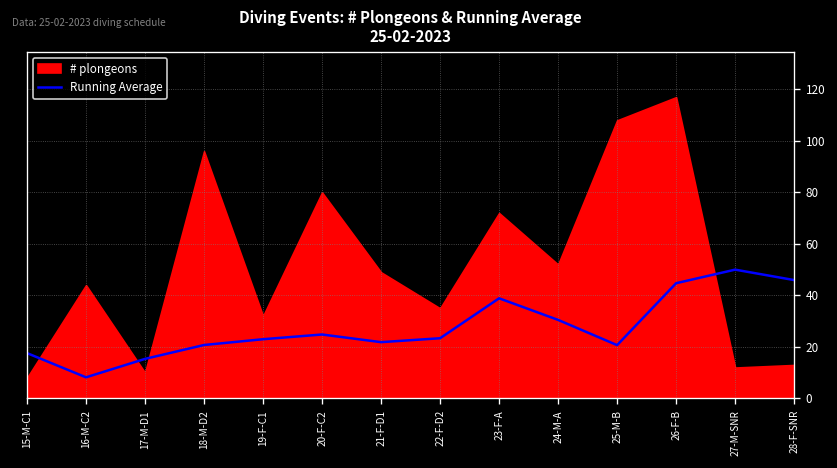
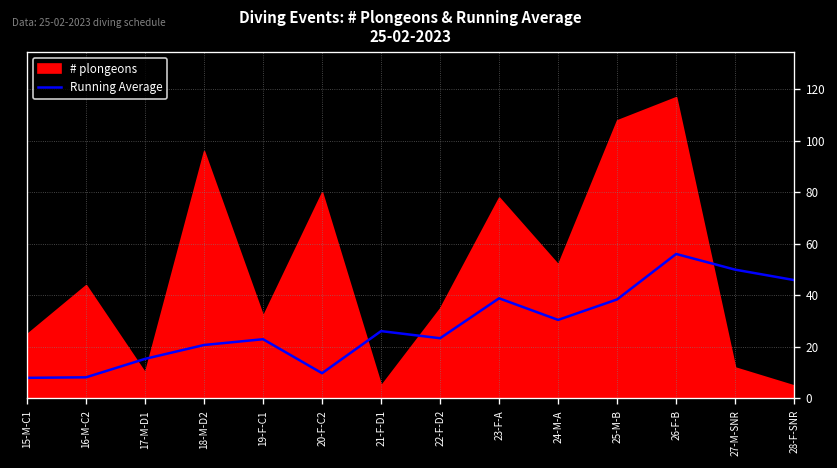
Running Average, 15-M-C1: 18 -> 8
# plongeons, 15-M-C1: 8 -> 25
Running Average, 20-F-C2: 25 -> 10
Running Average, 21-F-D1: 22 -> 26
# plongeons, 21-F-D1: 49 -> 5
# plongeons, 23-F-A: 72 -> 78
Running Average, 25-M-B: 21 -> 38
Running Average, 26-F-B: 45 -> 56
# plongeons, 28-F-SNR: 13 -> 5
